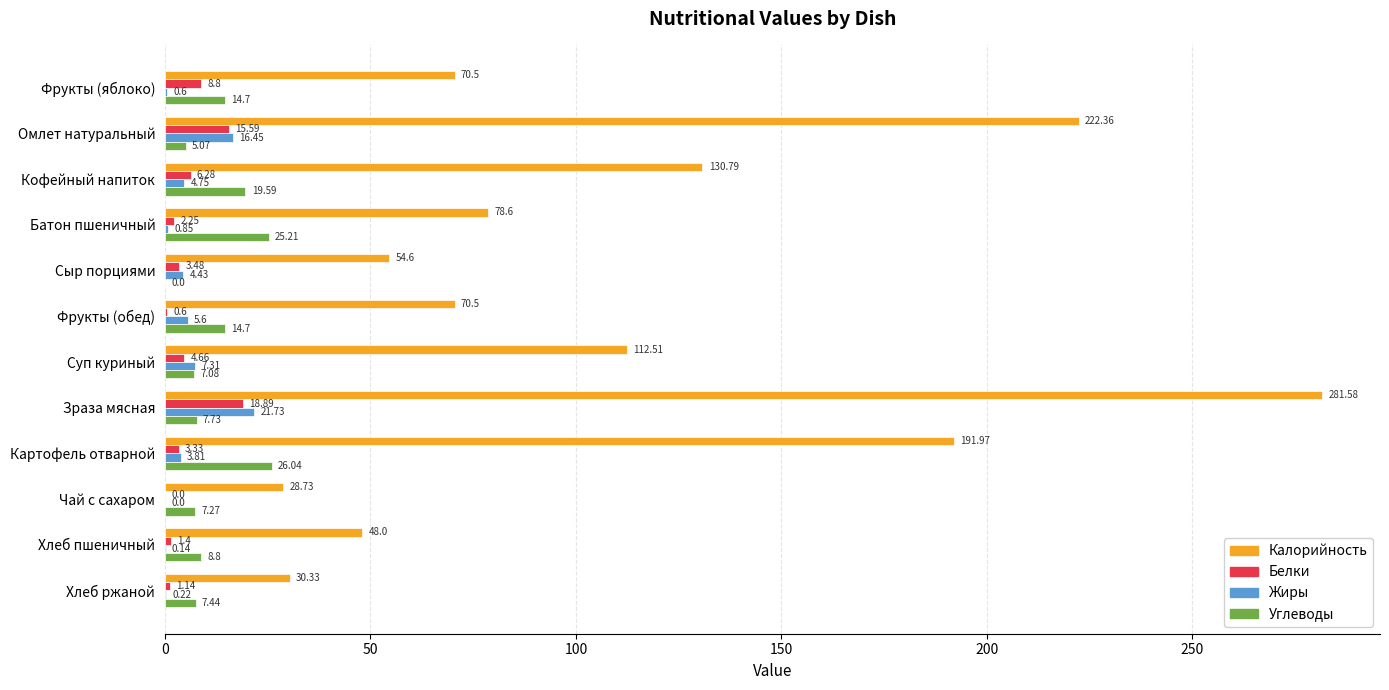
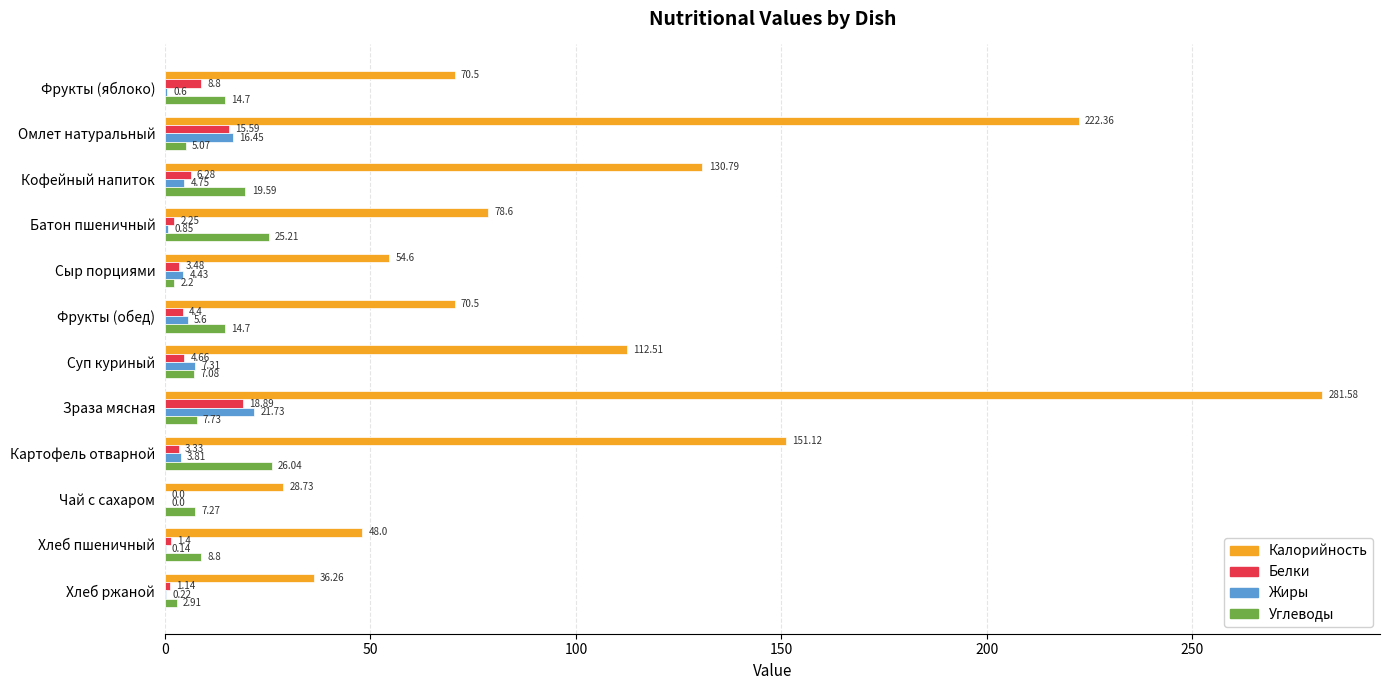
Углеводы, Сыр порциями: 0.0 -> 2.2
Белки, Фрукты (обед): 0.6 -> 4.4
Калорийность, Картофель отварной: 191.97 -> 151.12
Калорийность, Хлеб ржаной: 30.33 -> 36.26
Углеводы, Хлеб ржаной: 7.44 -> 2.91
